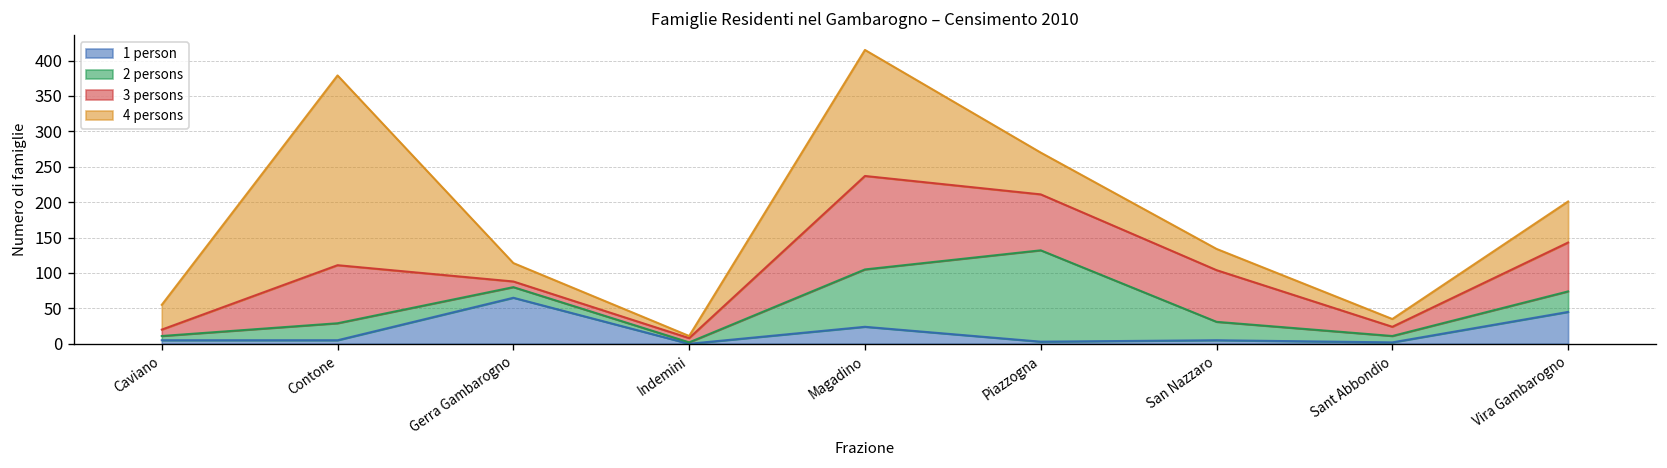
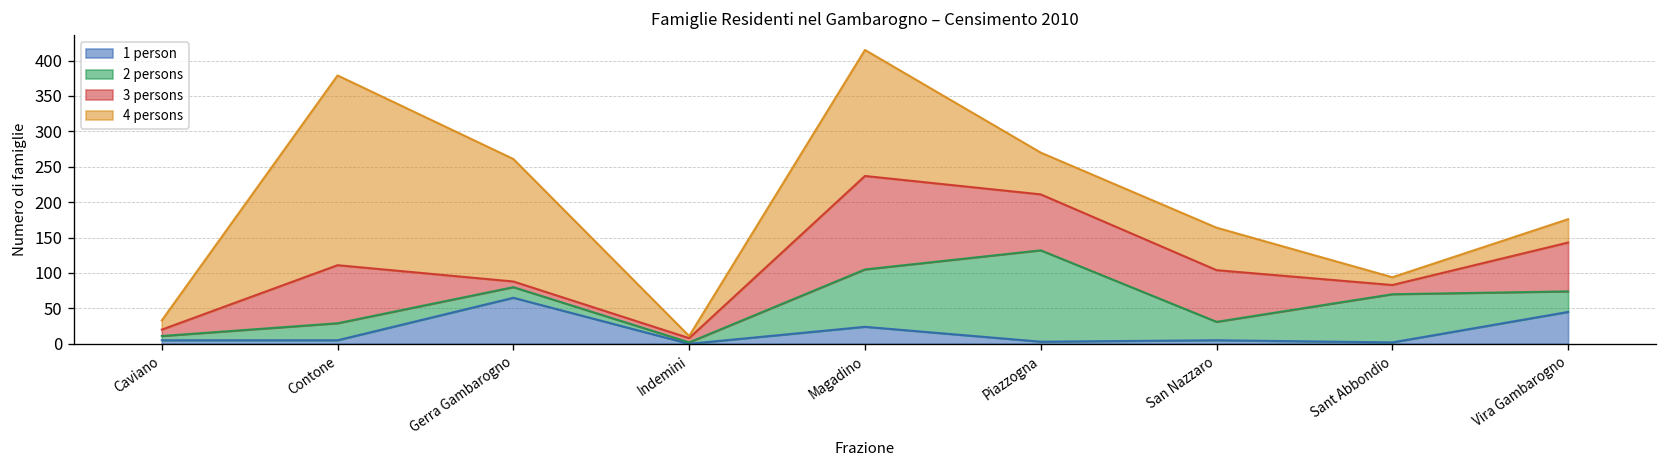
4 persons, Caviano: 40 -> 10
4 persons, Gerra Gambarogno: 30 -> 170
4 persons, San Nazzaro: 30 -> 60
2 persons, Sant Abbondio: 10 -> 70
4 persons, Vira Gambarogno: 60 -> 30
